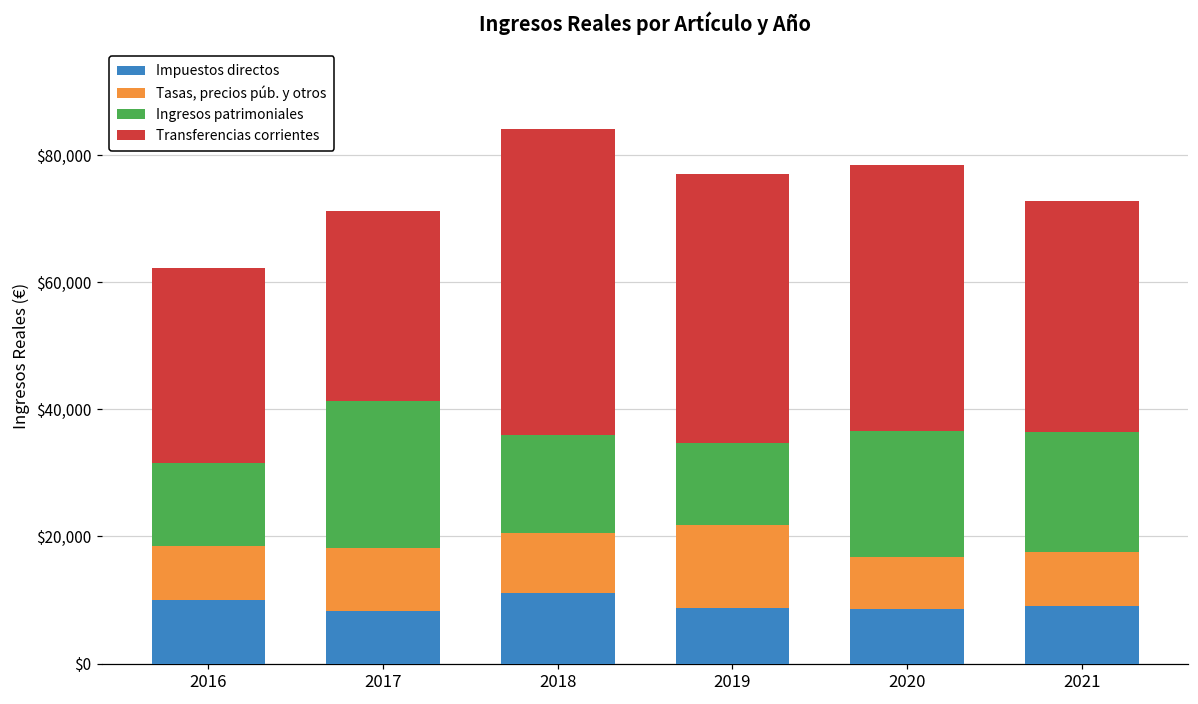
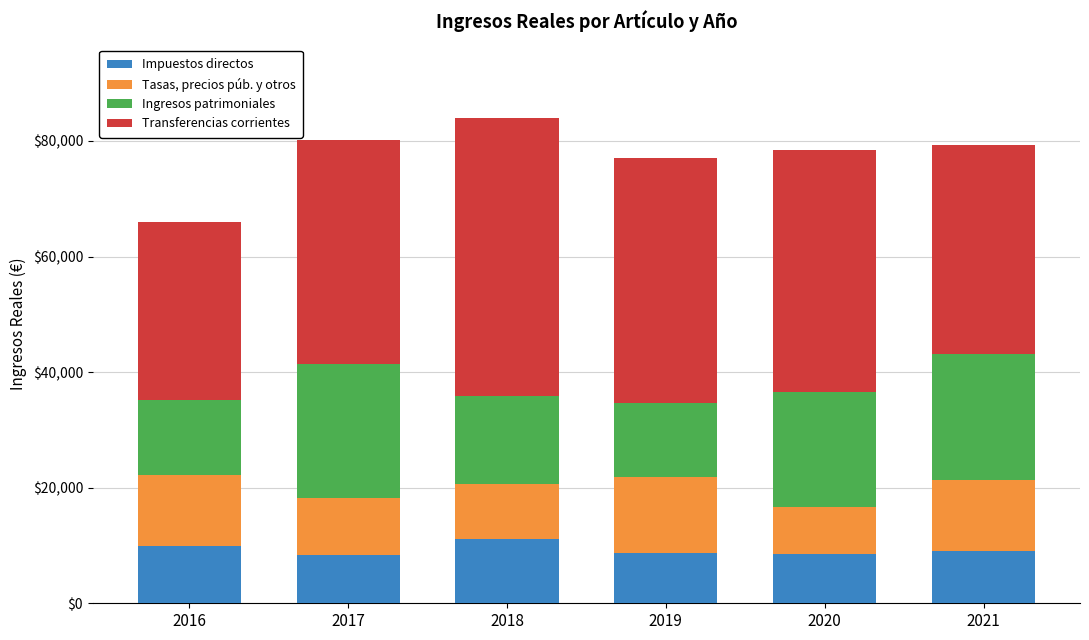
Tasas, precios púb. y otros, 2016: $9,000 -> $12,000
Transferencias corrientes, 2017: $30,000 -> $39,000
Tasas, precios púb. y otros, 2021: $9,000 -> $12,000
Ingresos patrimoniales, 2021: $19,000 -> $22,000
